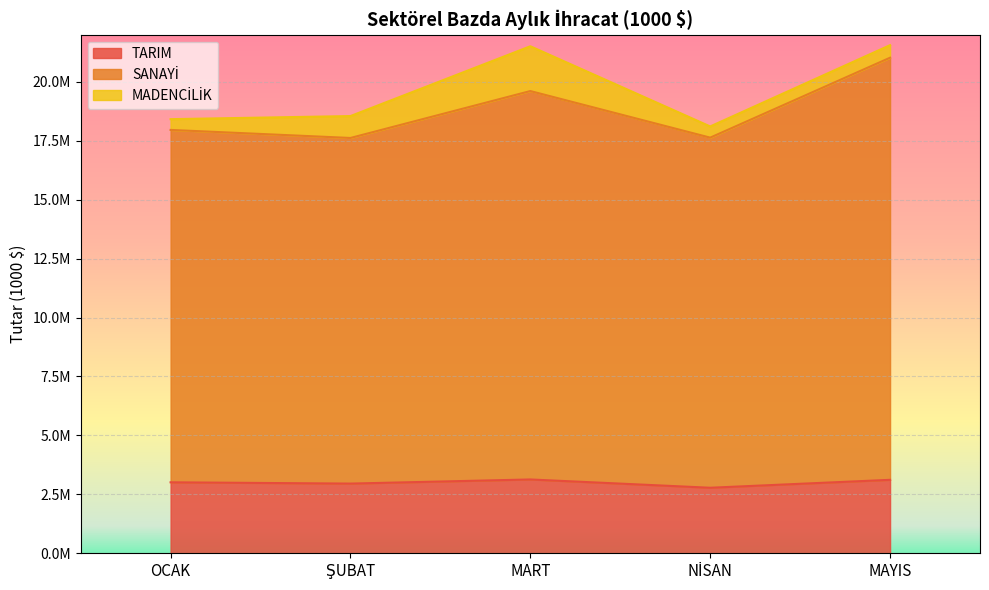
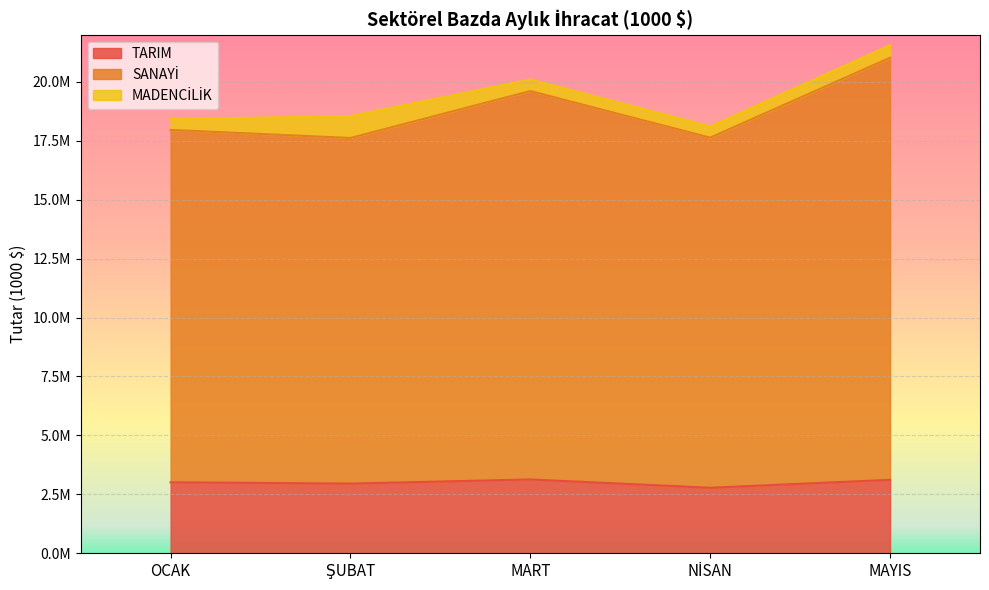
MADENCİLİK, MART: 1900000 -> 500000
